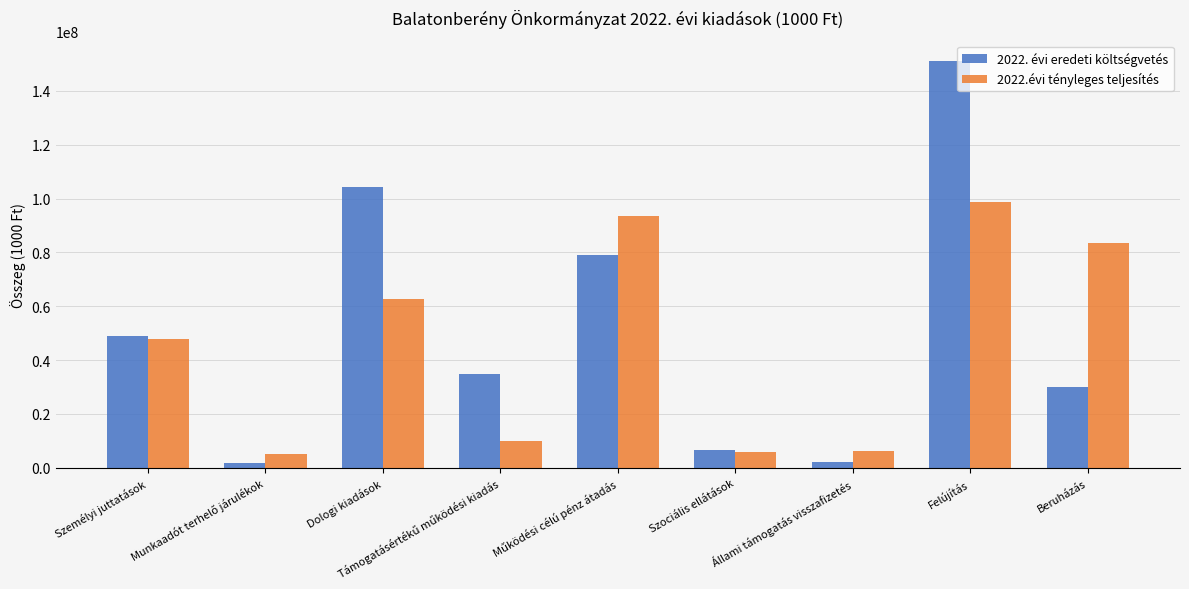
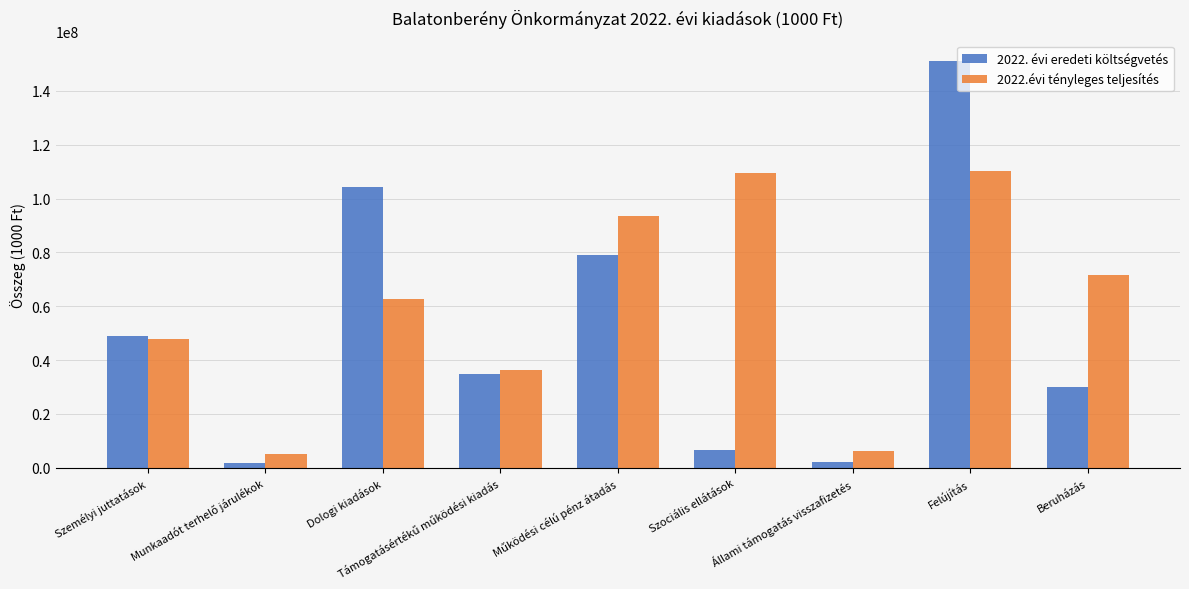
2022.évi tényleges teljesítés, Támogatásértékű működési kiadás: 10000000 -> 36000000
2022.évi tényleges teljesítés, Szociális ellátások: 6000000 -> 110000000
2022.évi tényleges teljesítés, Felújítás: 99000000 -> 110000000
2022.évi tényleges teljesítés, Beruházás: 83000000 -> 71000000
